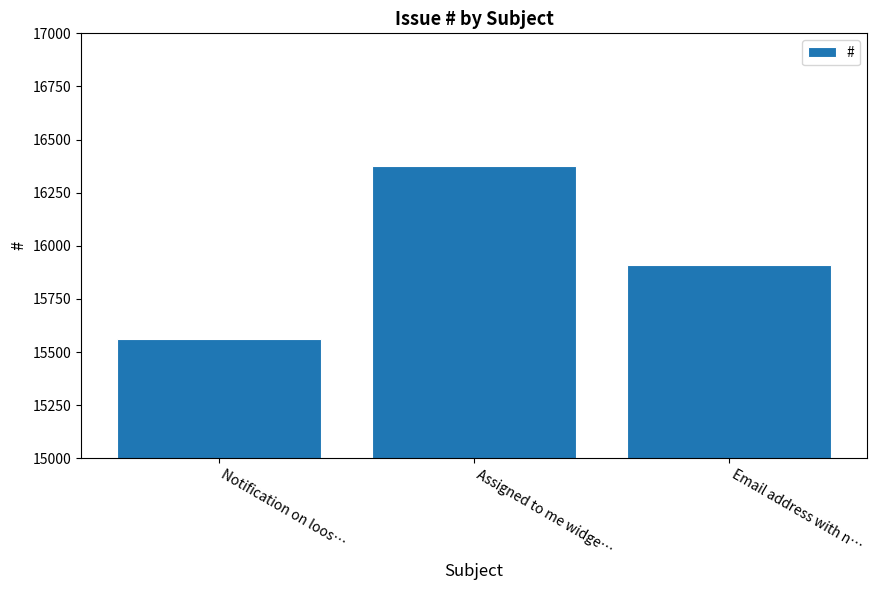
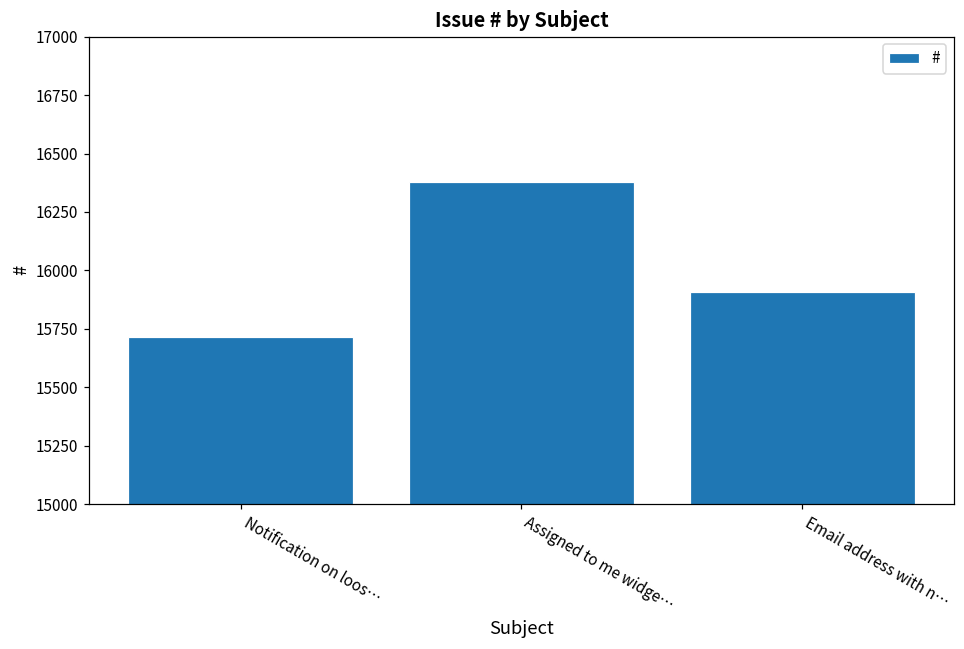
Notification on loos…: 15560 -> 15710
